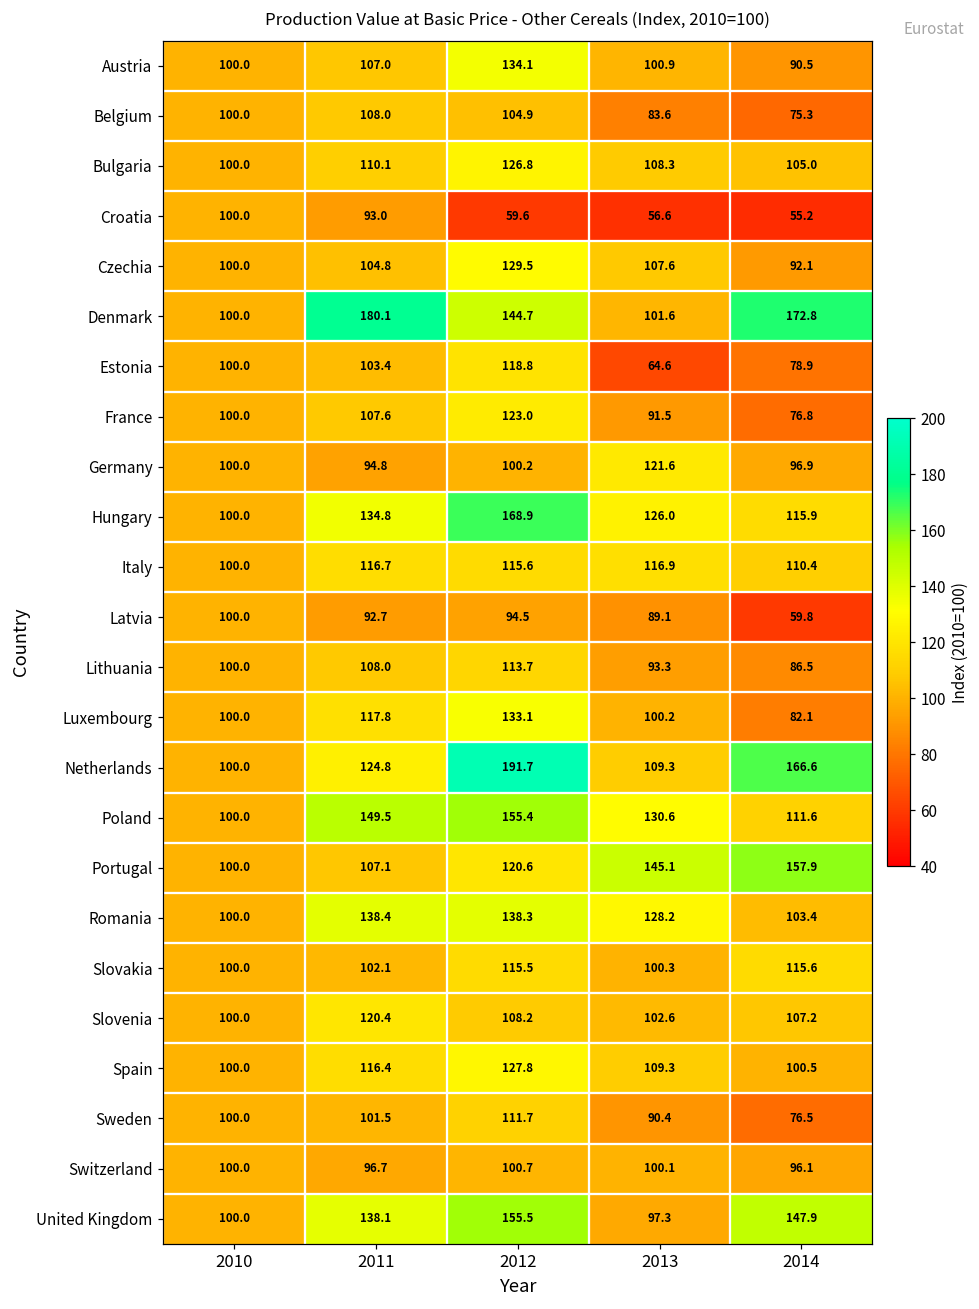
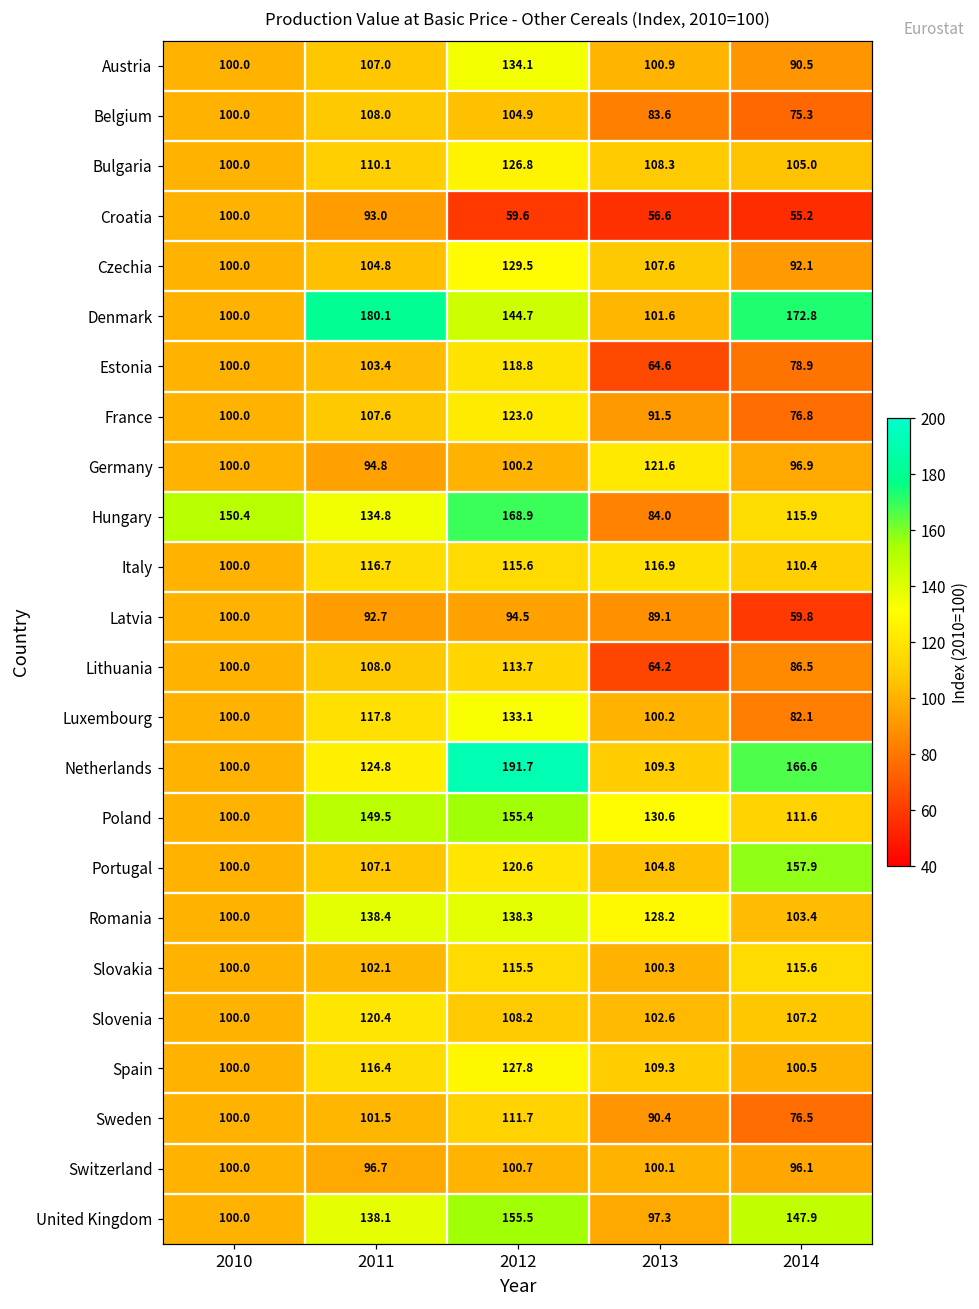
Hungary, 2010: 100.0 -> 150.4
Hungary, 2013: 126.0 -> 84.0
Lithuania, 2013: 93.3 -> 64.2
Portugal, 2013: 145.1 -> 104.8
